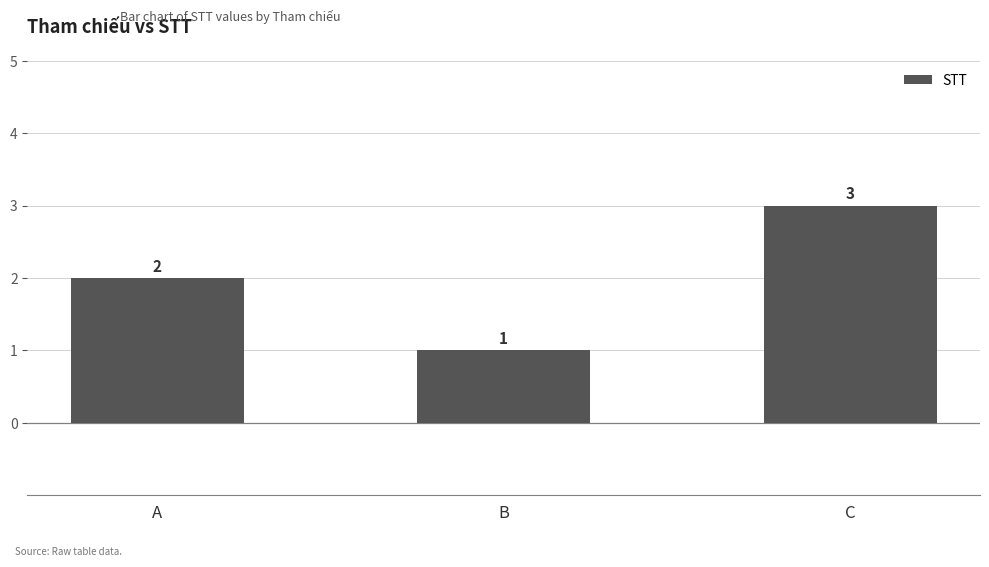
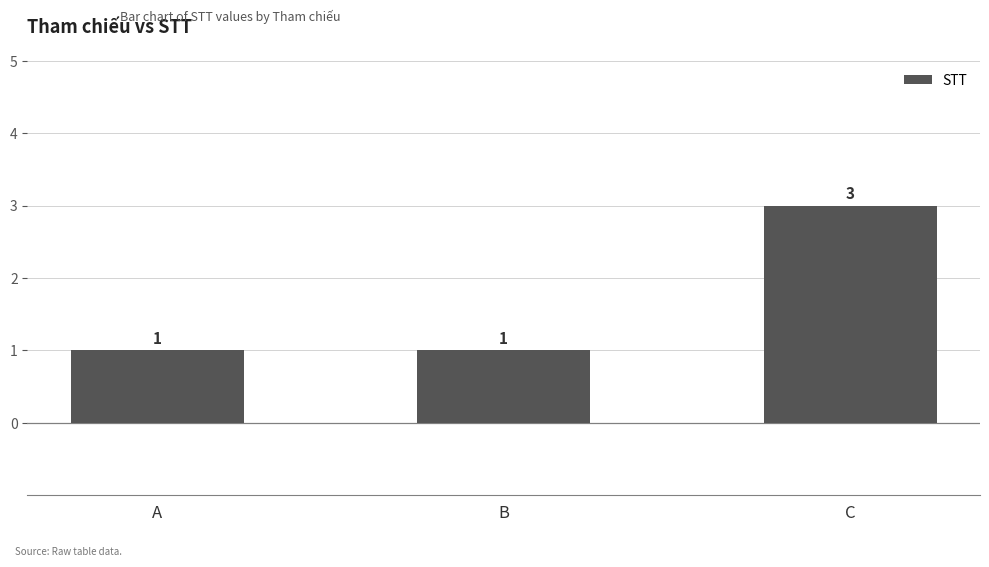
A: 2 -> 1
